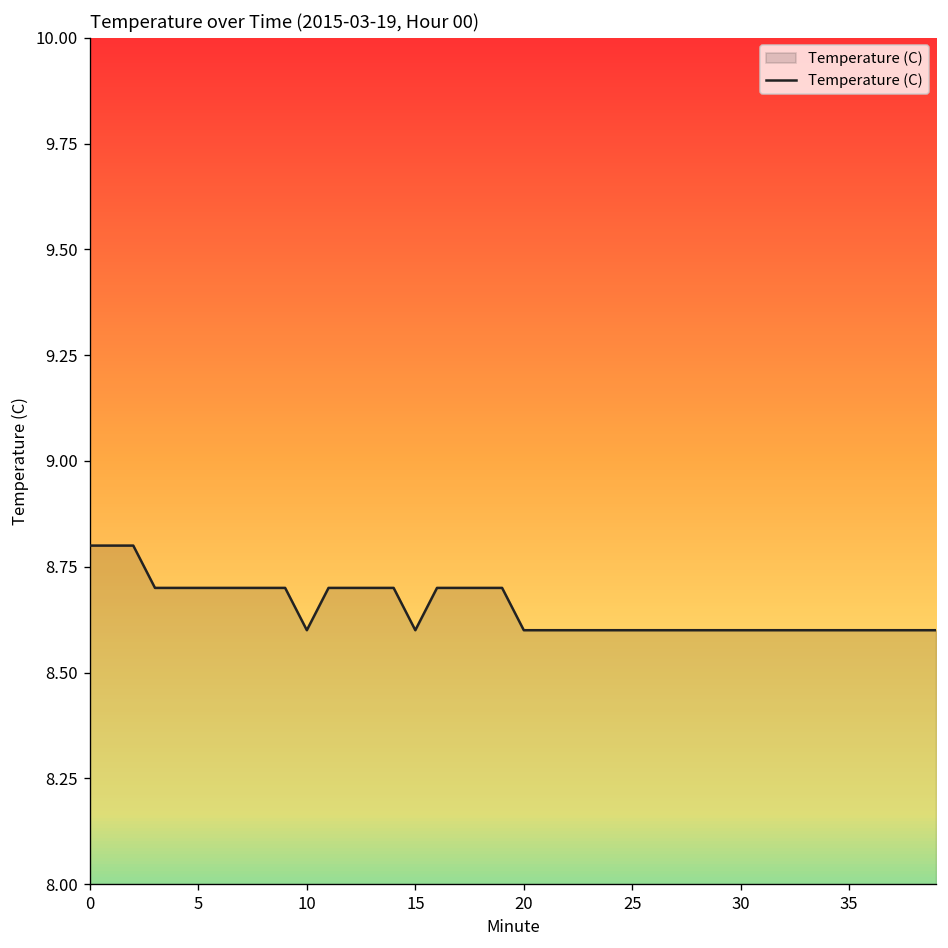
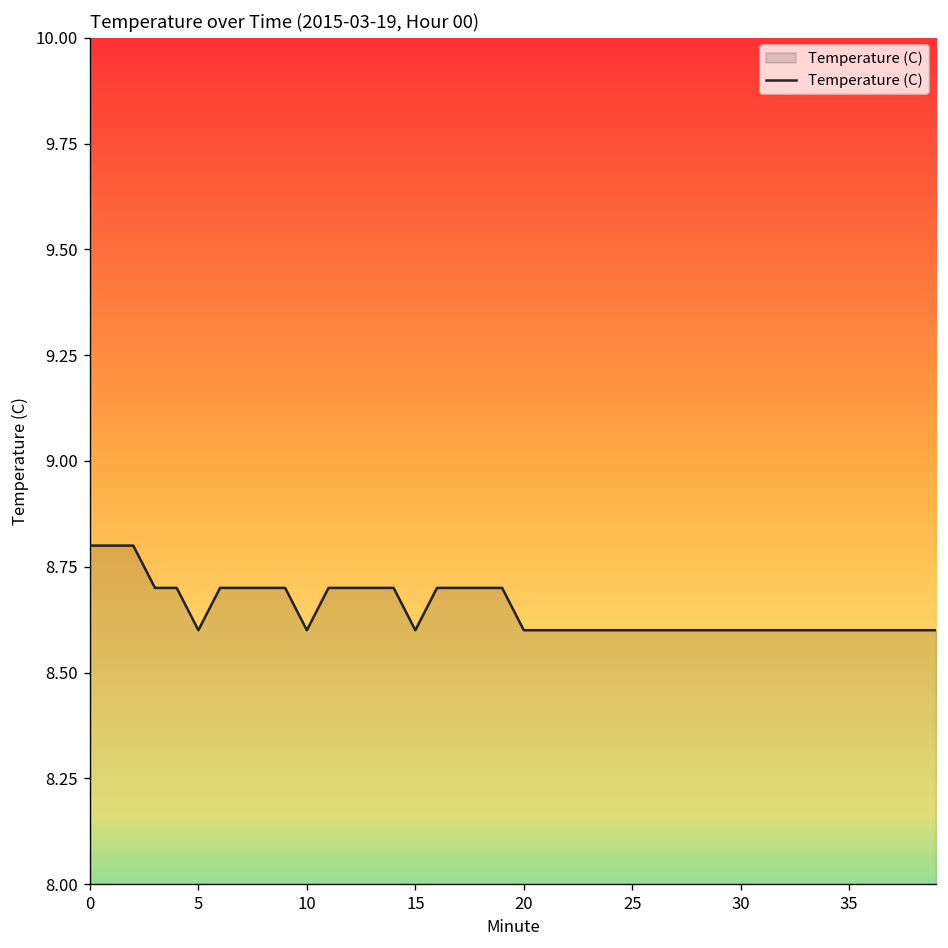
5: 8.7 -> 8.6
